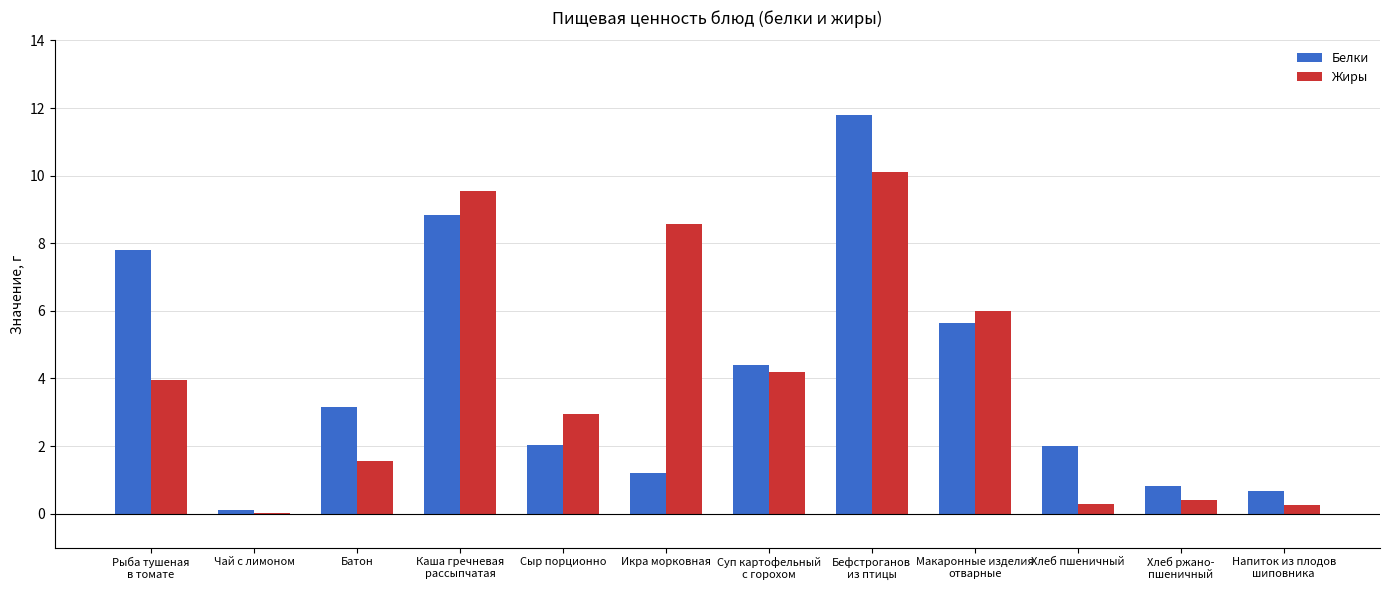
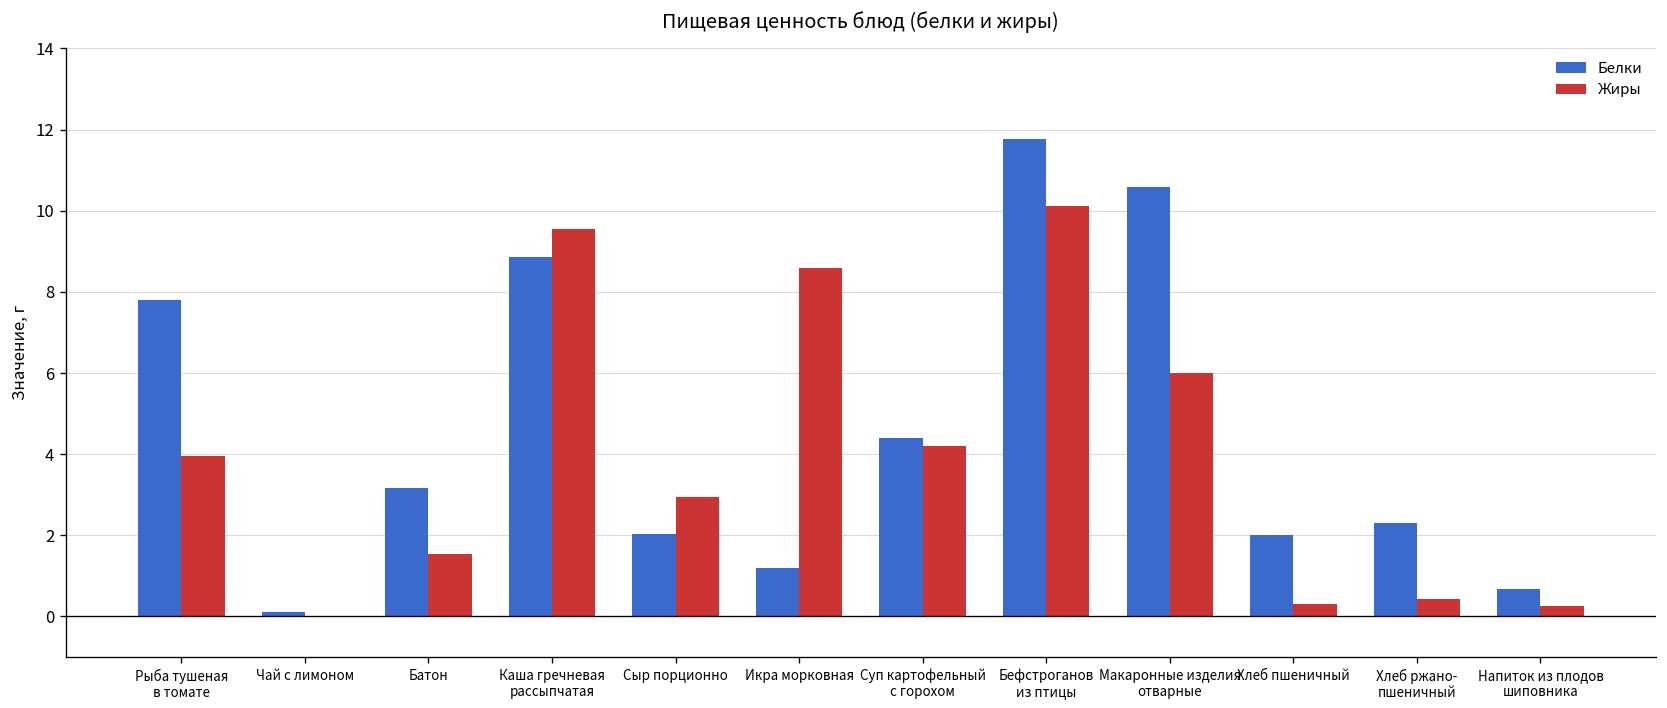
Белки, Макаронные изделия отварные: 5.7 -> 10.6
Белки, Хлеб ржано- пшеничный: 0.8 -> 2.3
